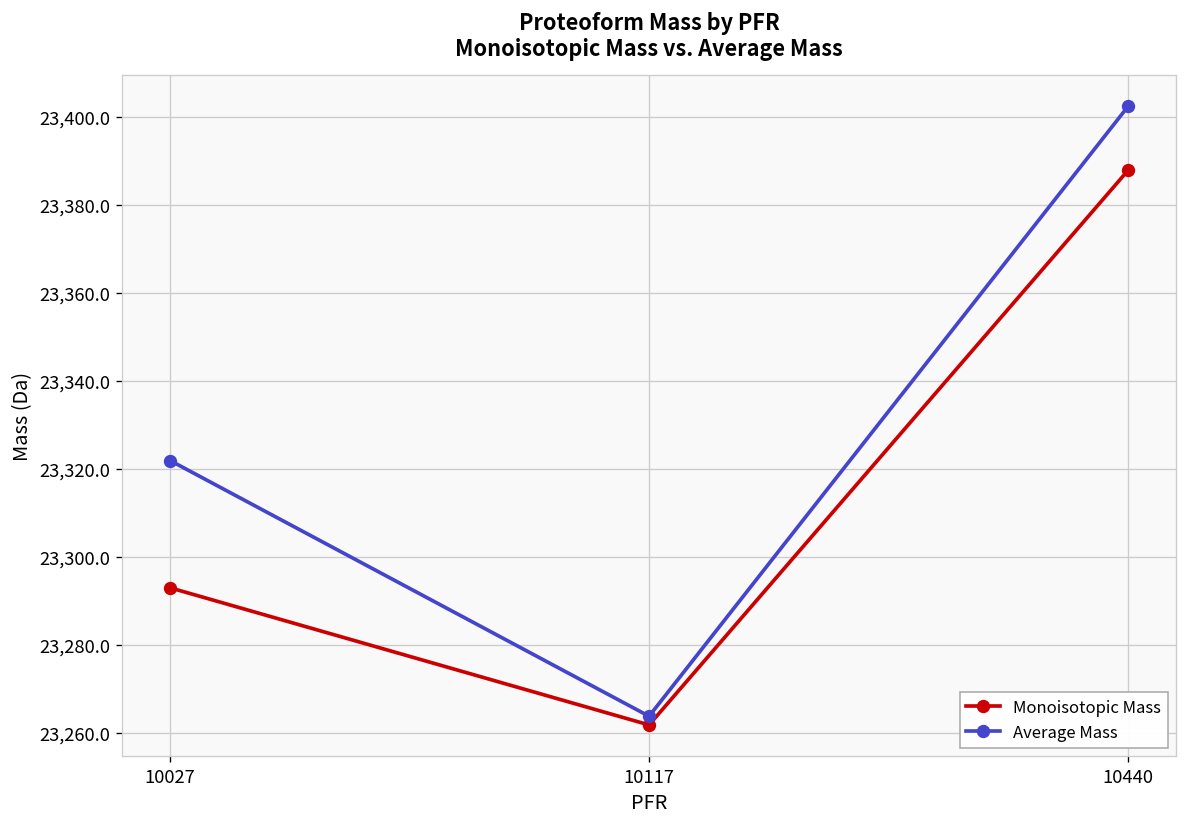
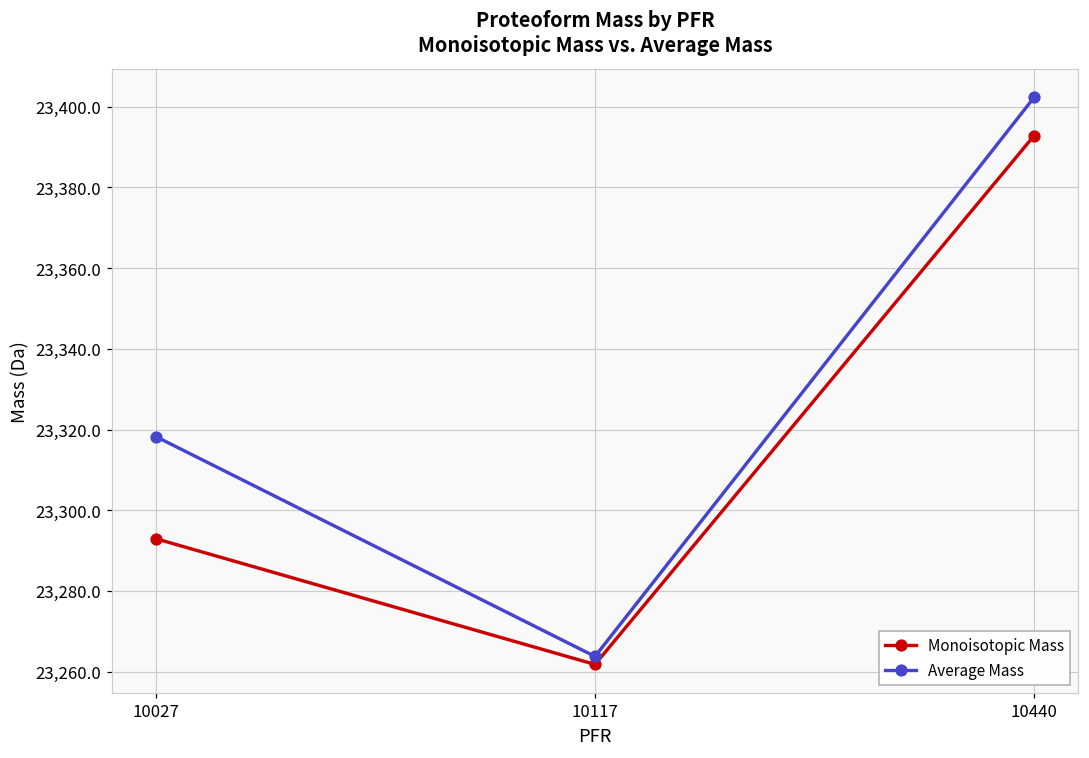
Average Mass, 10027: 23,322 -> 23,318
Monoisotopic Mass, 10440: 23,388 -> 23,393
